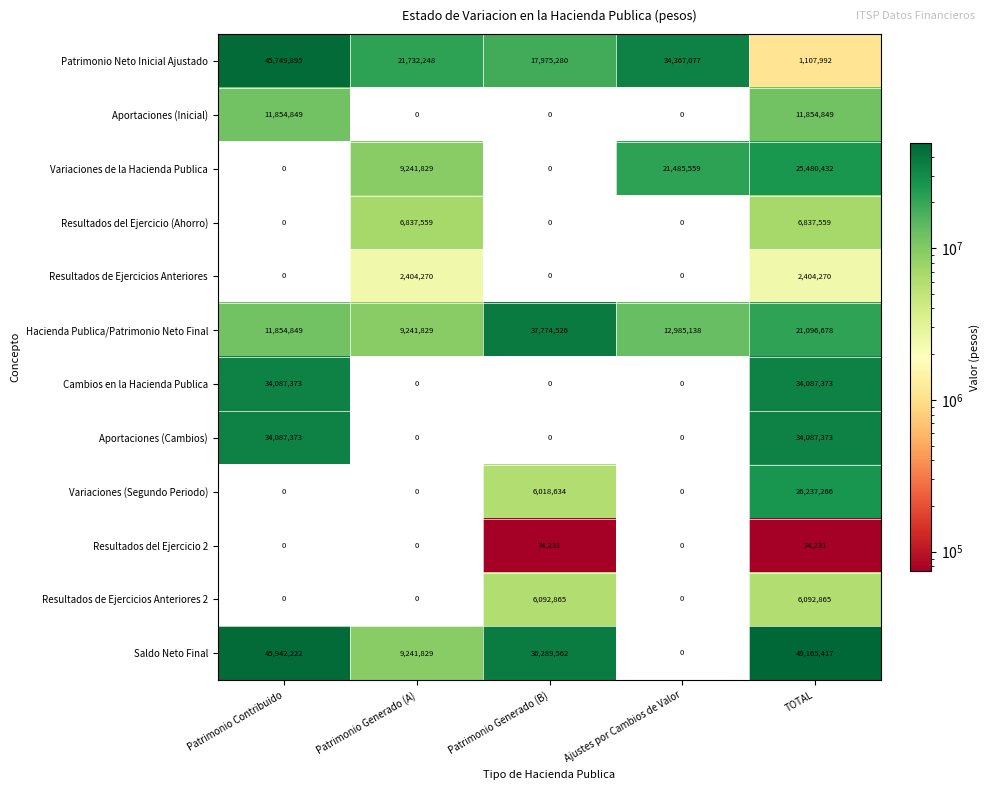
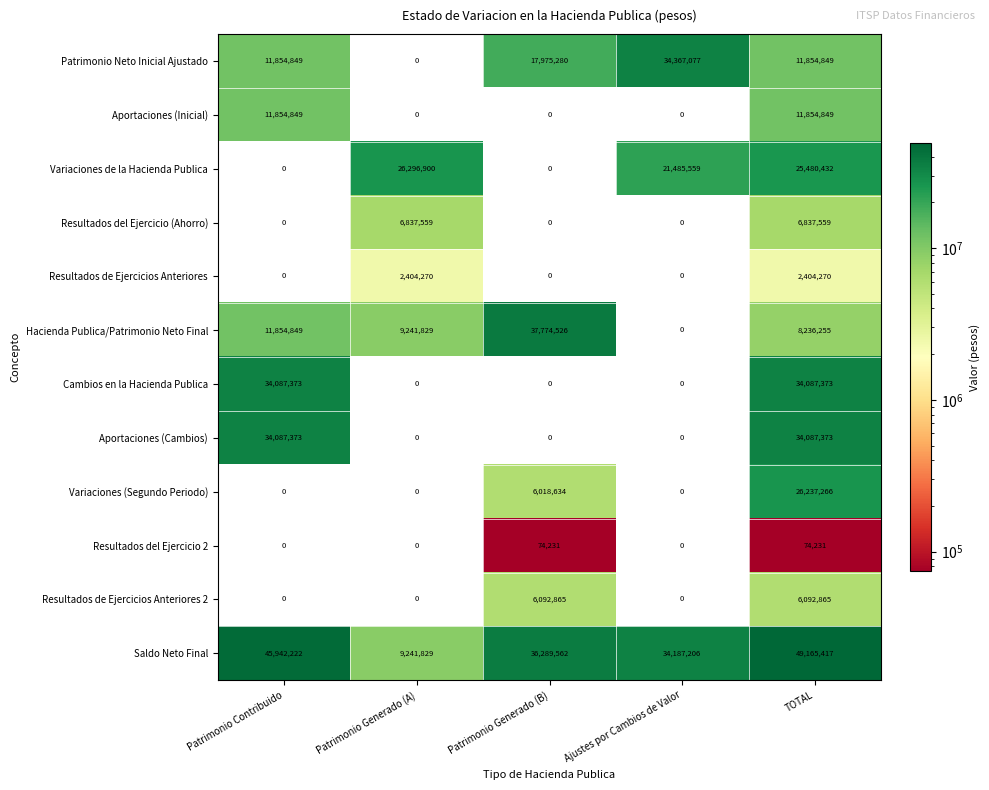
Patrimonio Neto Inicial Ajustado, Patrimonio Contribuido: 45,749,895 -> 11,854,849
Patrimonio Neto Inicial Ajustado, Patrimonio Generado (A): 21,732,248 -> 0
Patrimonio Neto Inicial Ajustado, TOTAL: 1,107,992 -> 11,854,849
Variaciones de la Hacienda Publica, Patrimonio Generado (A): 9,241,829 -> 26,296,900
Hacienda Publica/Patrimonio Neto Final, Ajustes por Cambios de Valor: 12,985,138 -> 0
Hacienda Publica/Patrimonio Neto Final, TOTAL: 21,096,678 -> 8,236,255
Saldo Neto Final, Ajustes por Cambios de Valor: 0 -> 34,187,206
